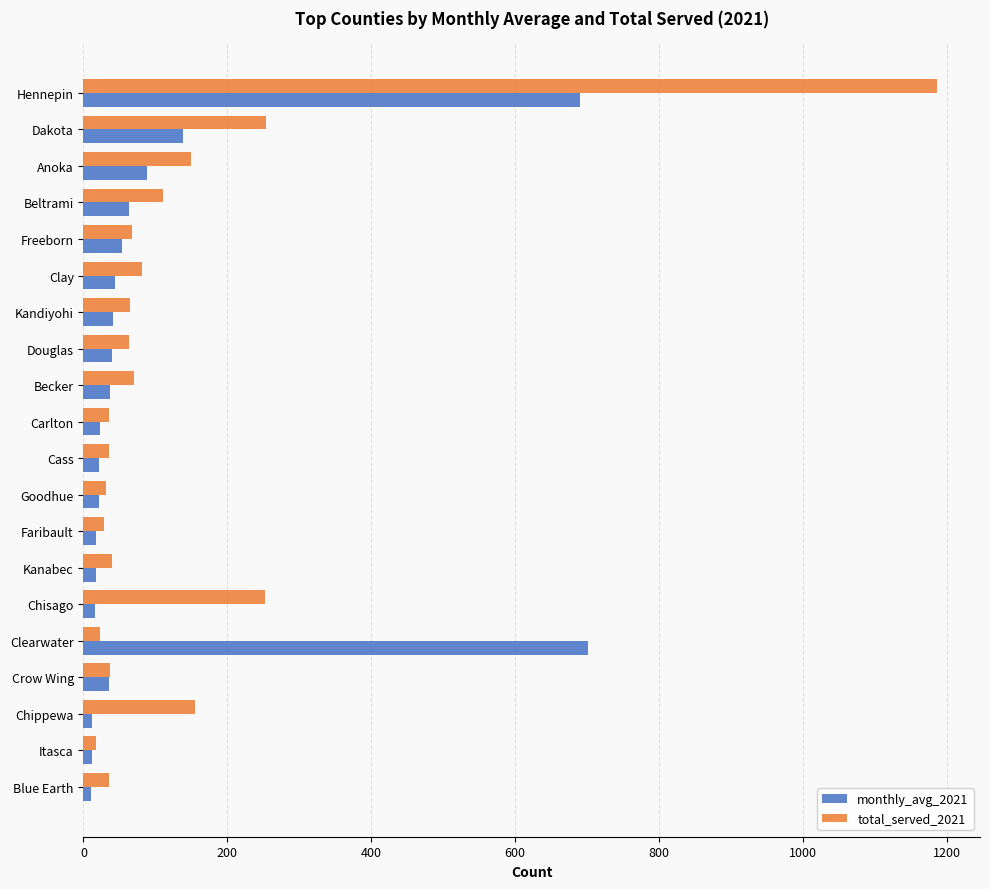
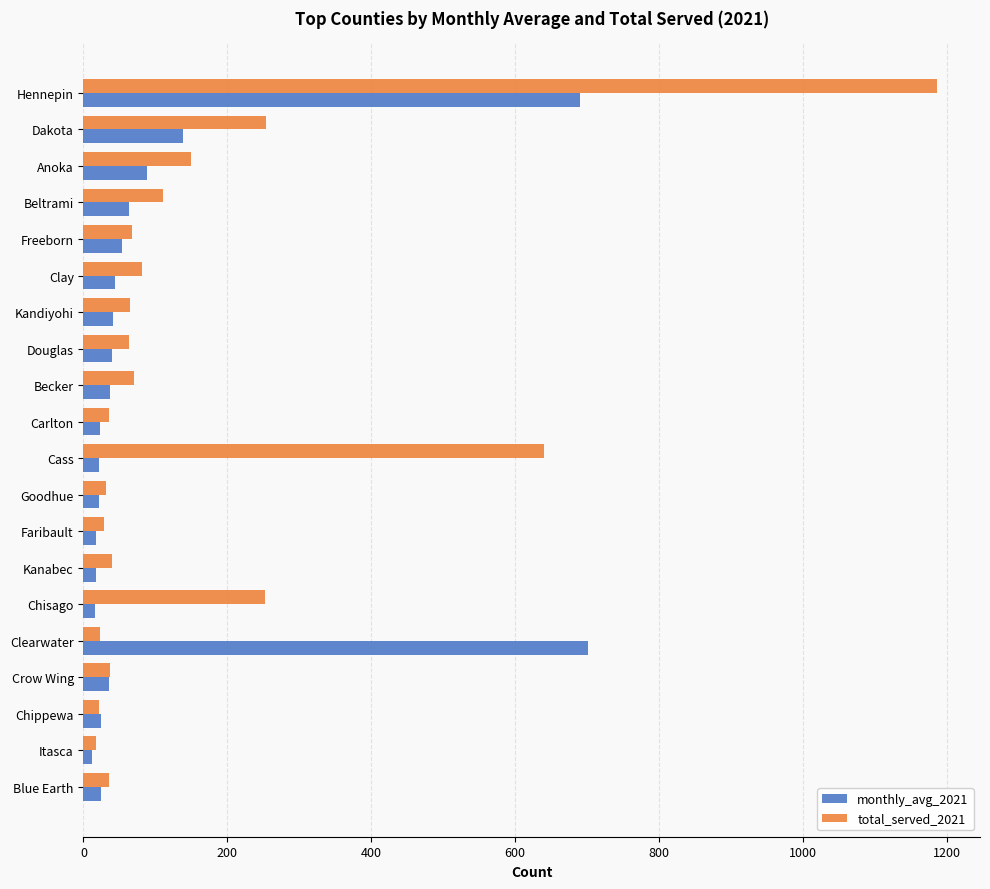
total_served_2021, Cass: 40 -> 640
total_served_2021, Chippewa: 160 -> 20
monthly_avg_2021, Chippewa: 10 -> 20
monthly_avg_2021, Blue Earth: 10 -> 30
